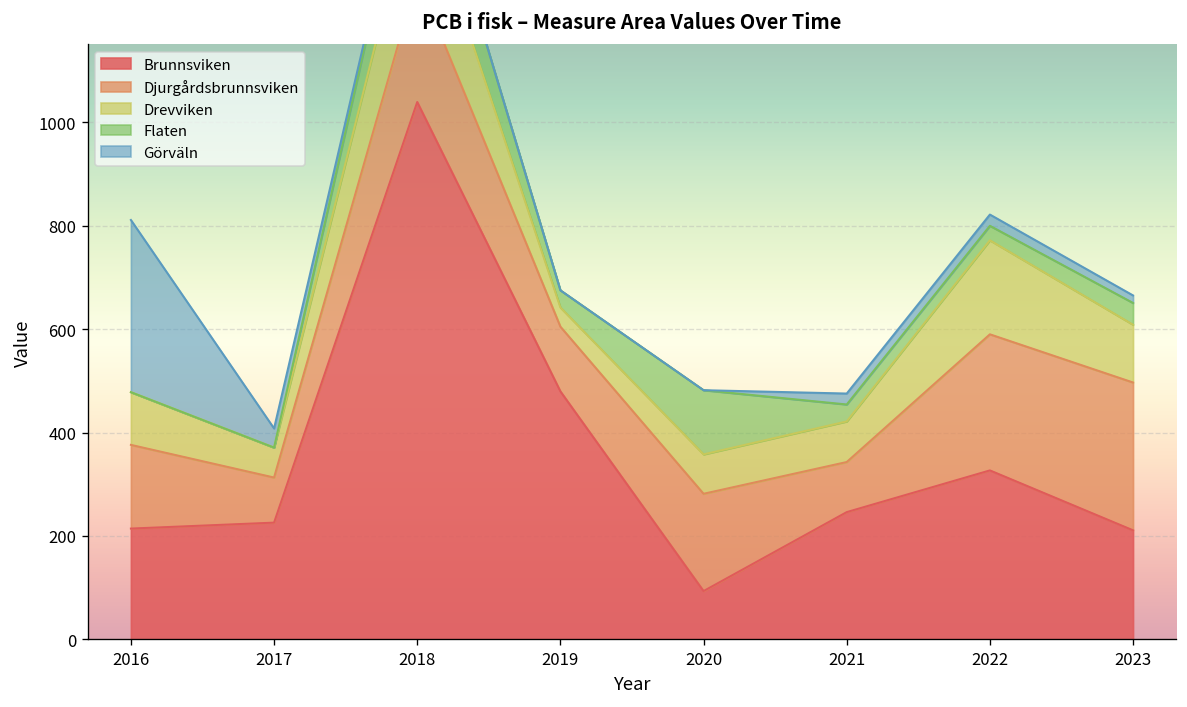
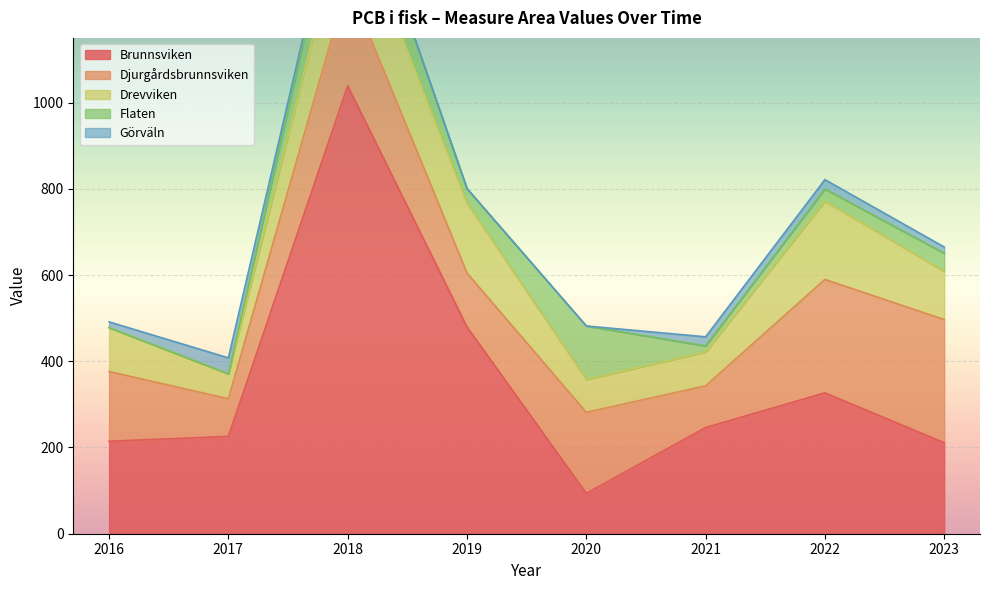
Görväln, 2016: 330 -> 10
Drevviken, 2019: 40 -> 160
Flaten, 2021: 30 -> 10
